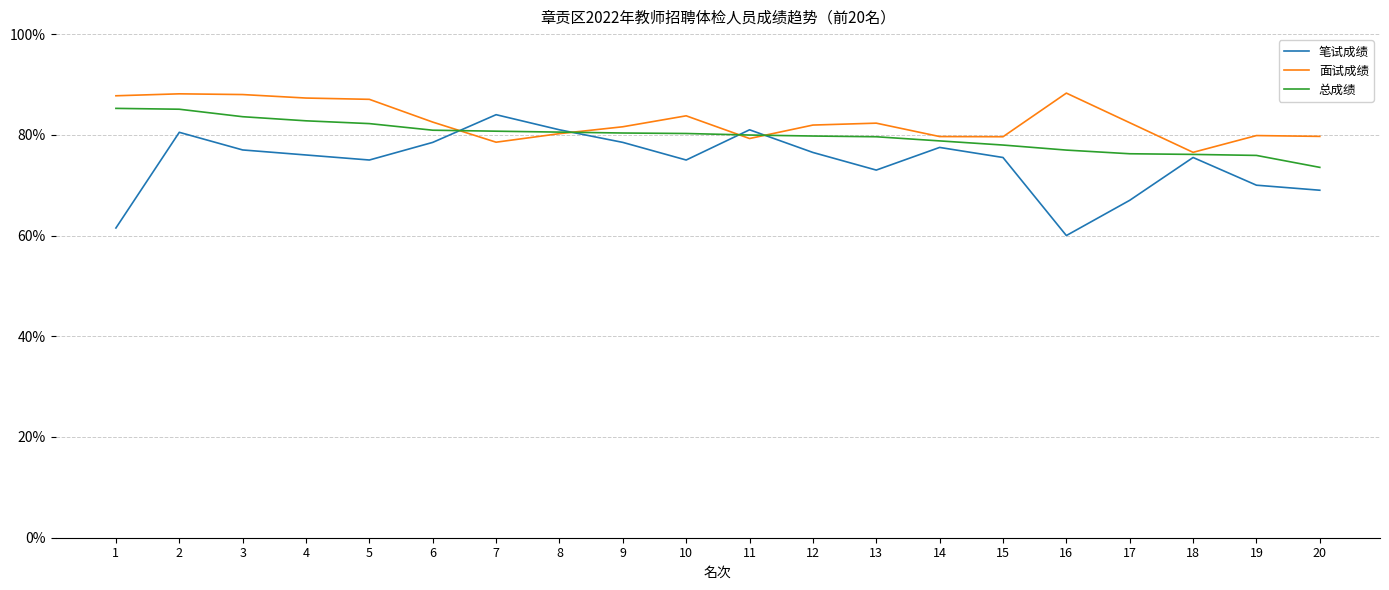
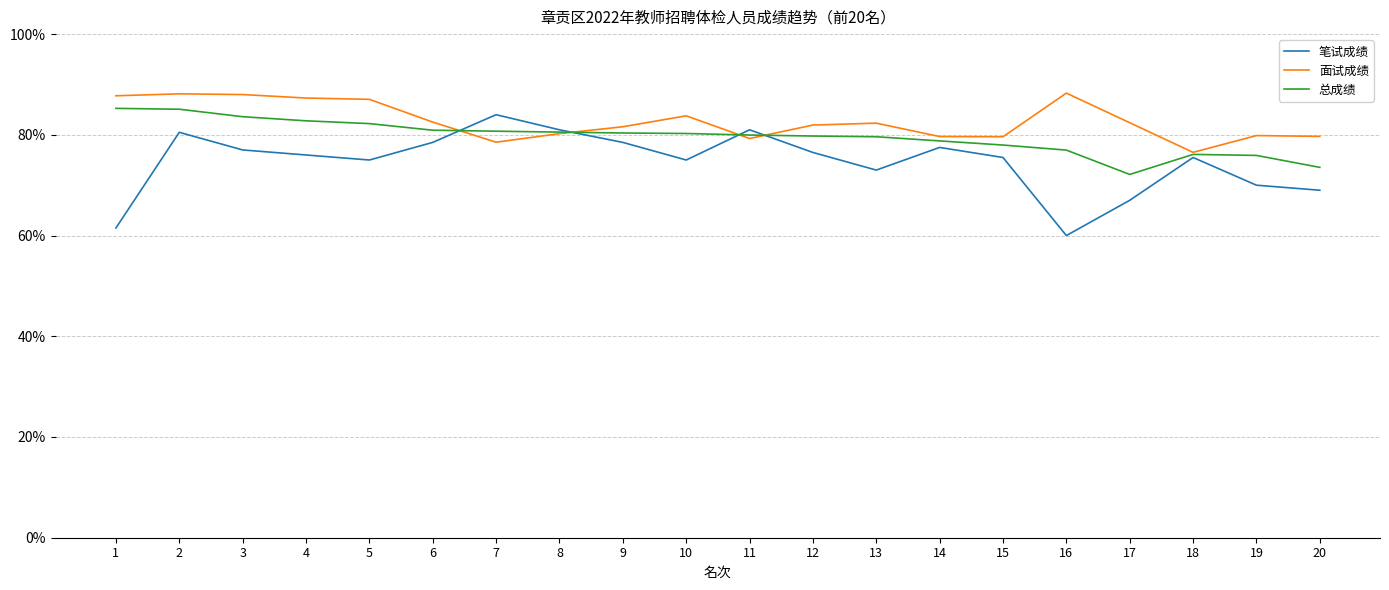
总成绩, 17: 76% -> 72%
